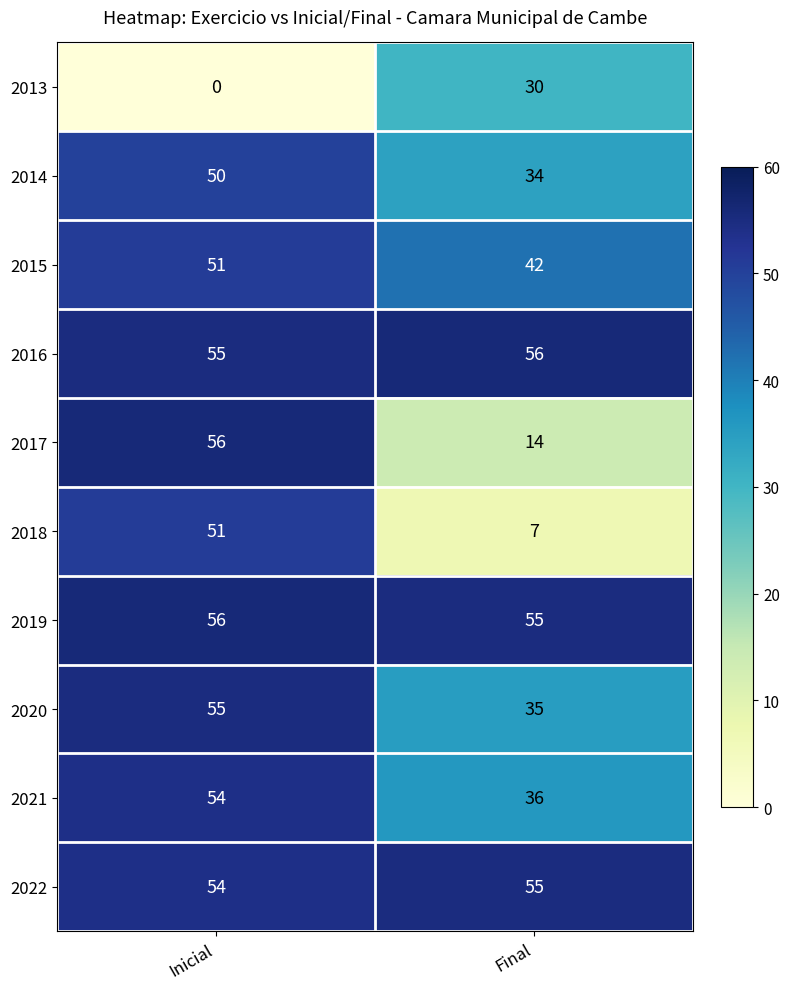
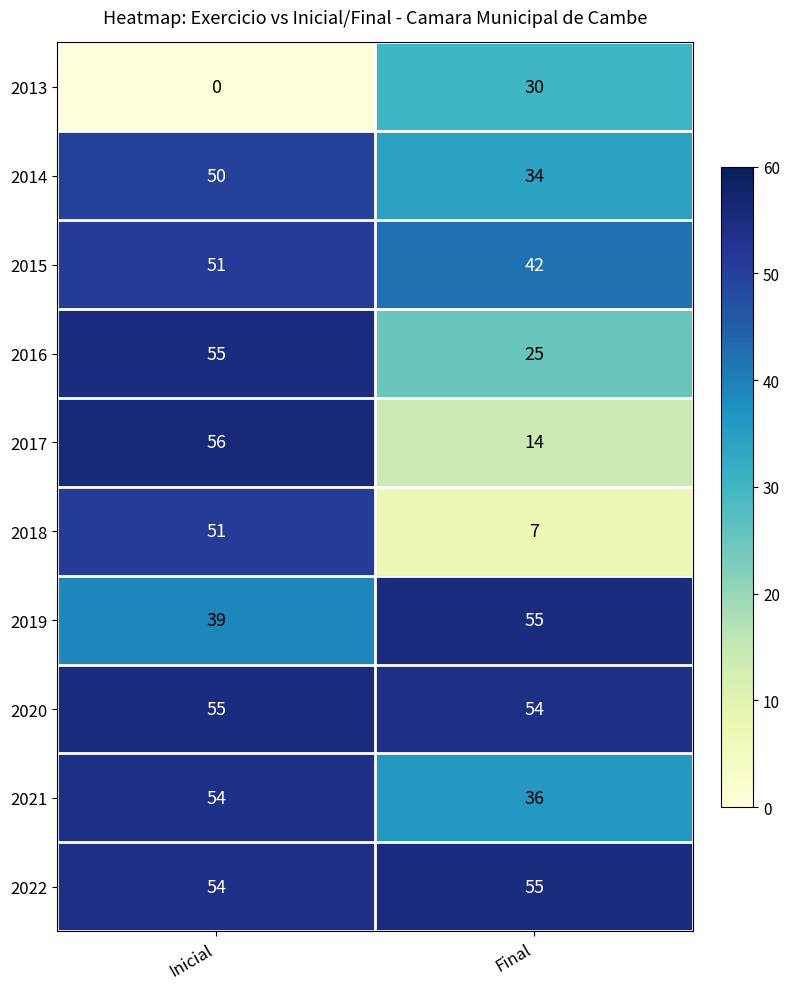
2016, Final: 56 -> 25
2019, Inicial: 56 -> 39
2020, Final: 35 -> 54
